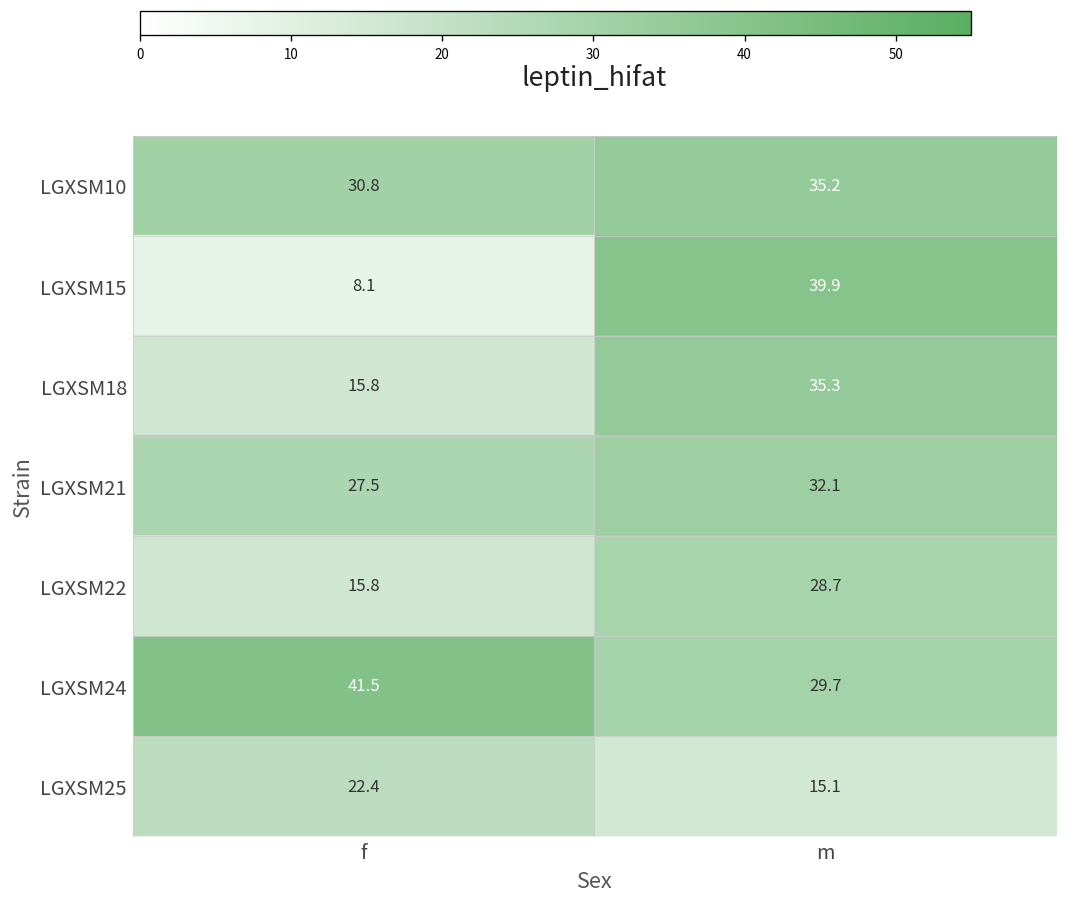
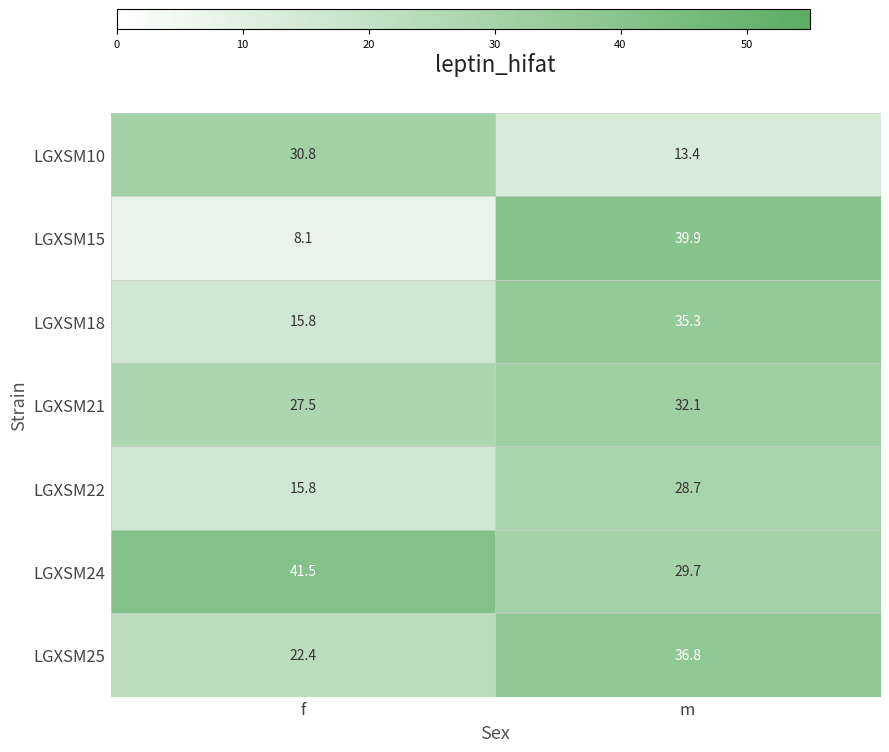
LGXSM10, m: 35.2 -> 13.4
LGXSM25, m: 15.1 -> 36.8
